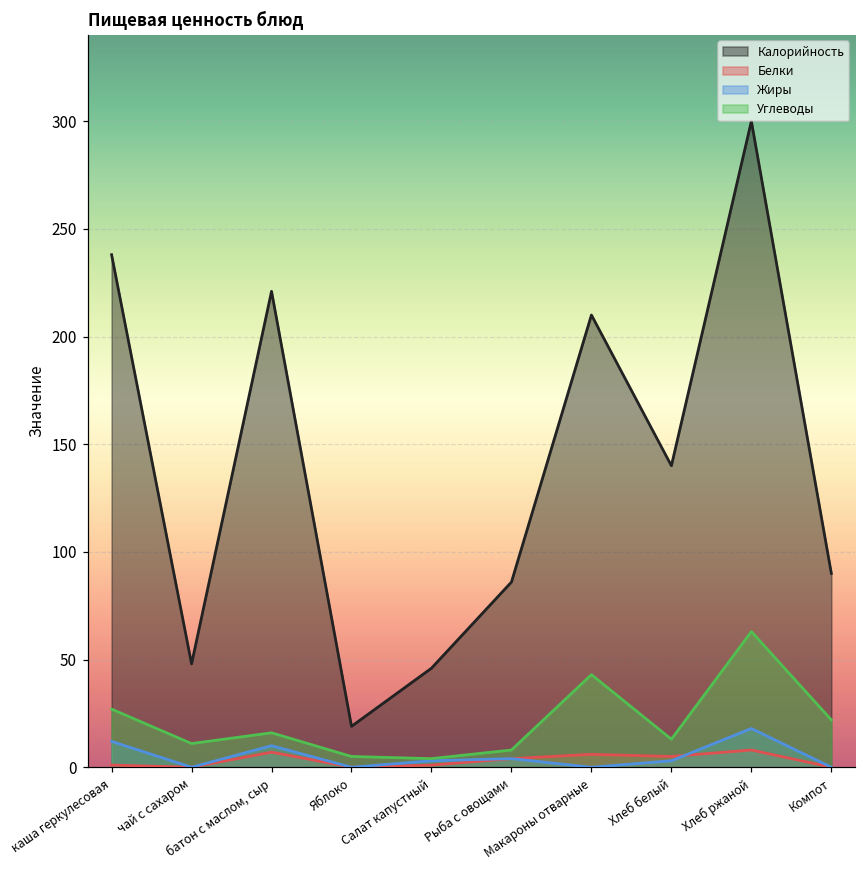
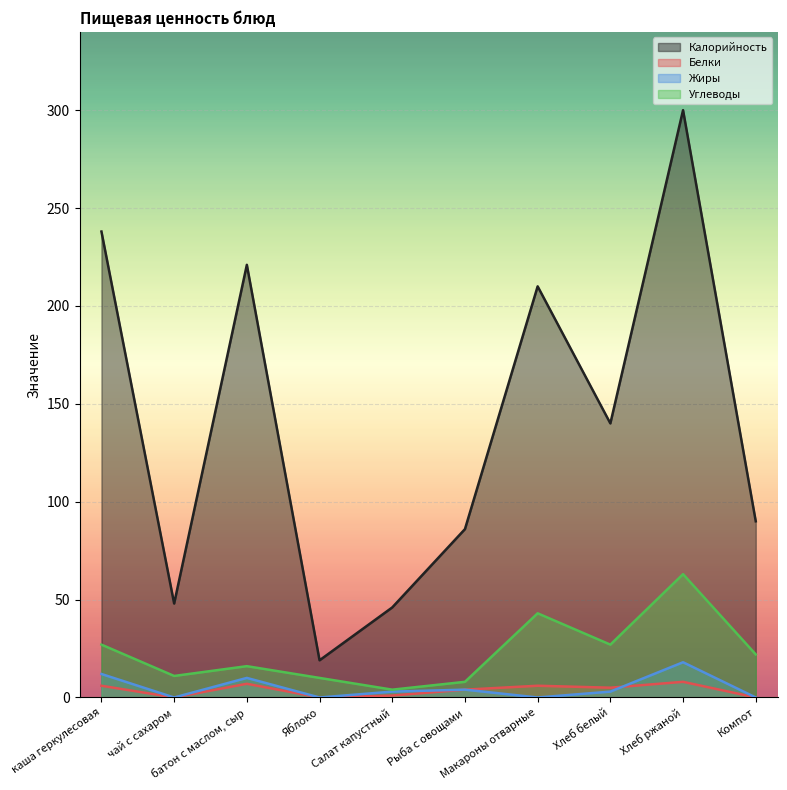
Белки, каша геркулесовая: 1 -> 6
Углеводы, Яблоко: 5 -> 10
Углеводы, Хлеб белый: 13 -> 27
